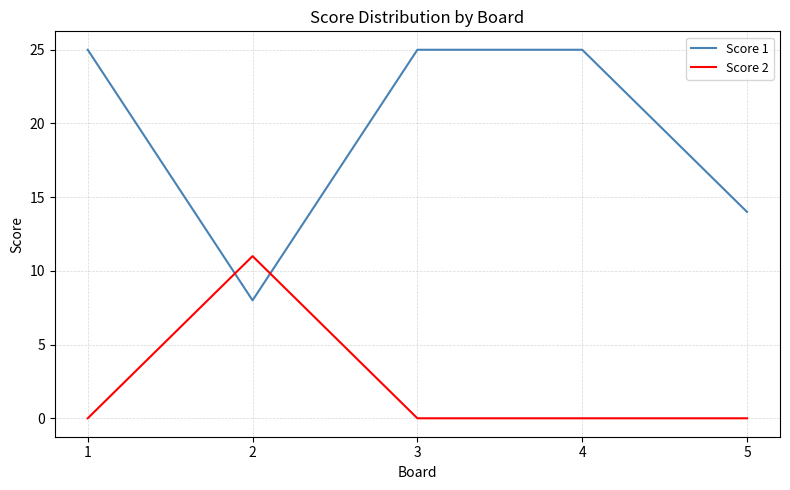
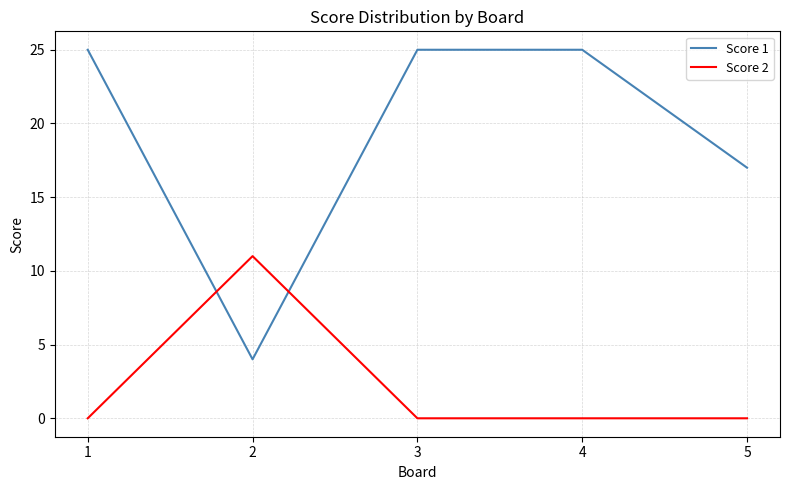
Score 1, 2: 8 -> 4
Score 1, 5: 14 -> 17
